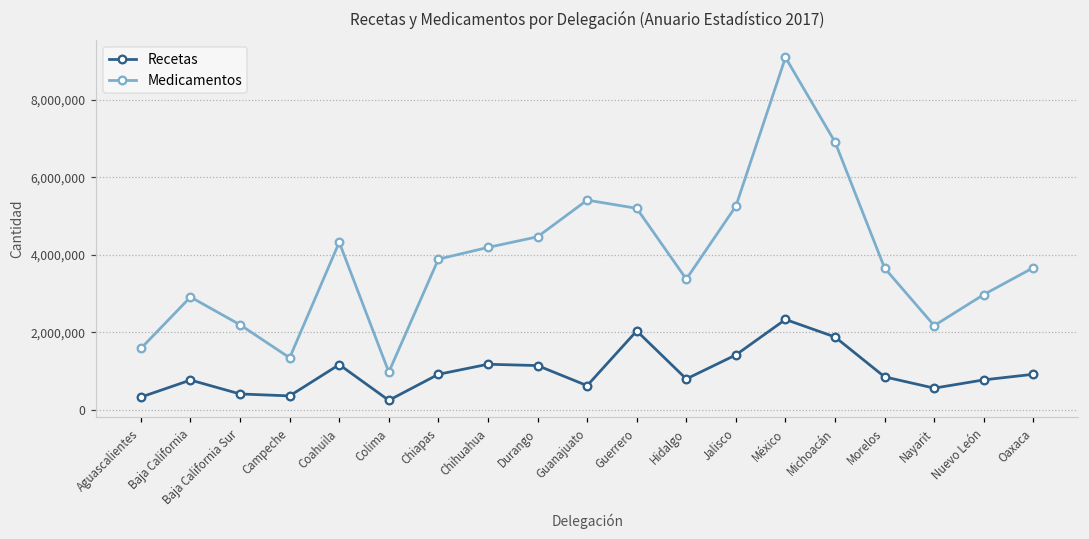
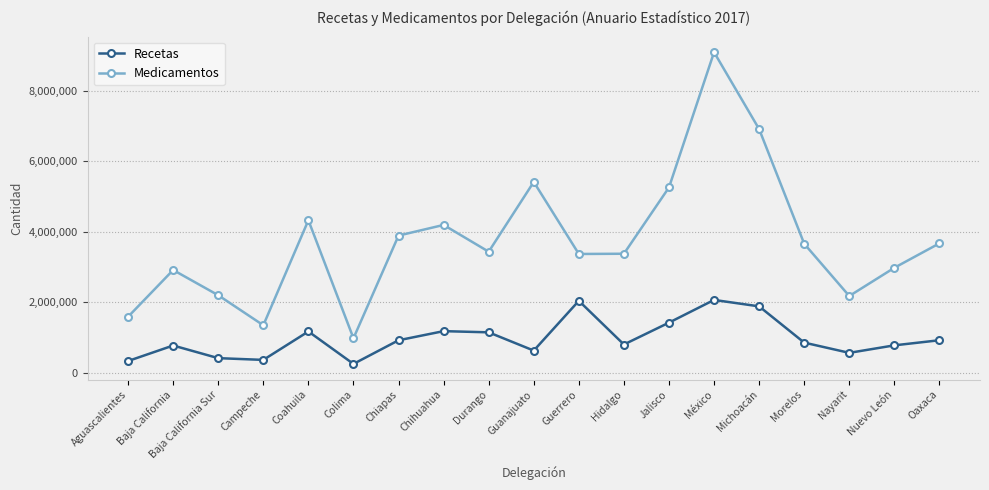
Medicamentos, Durango: 4,500,000 -> 3,400,000
Medicamentos, Guerrero: 5,200,000 -> 3,400,000
Recetas, México: 2,300,000 -> 2,100,000
